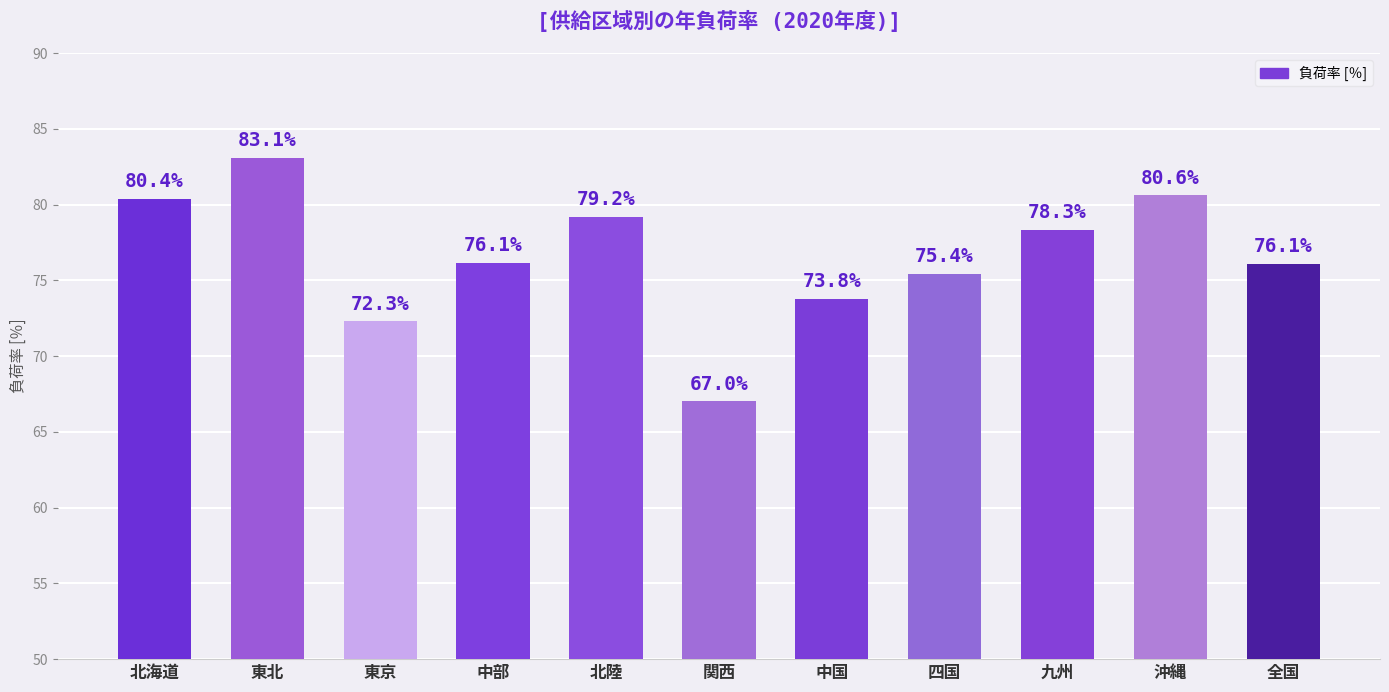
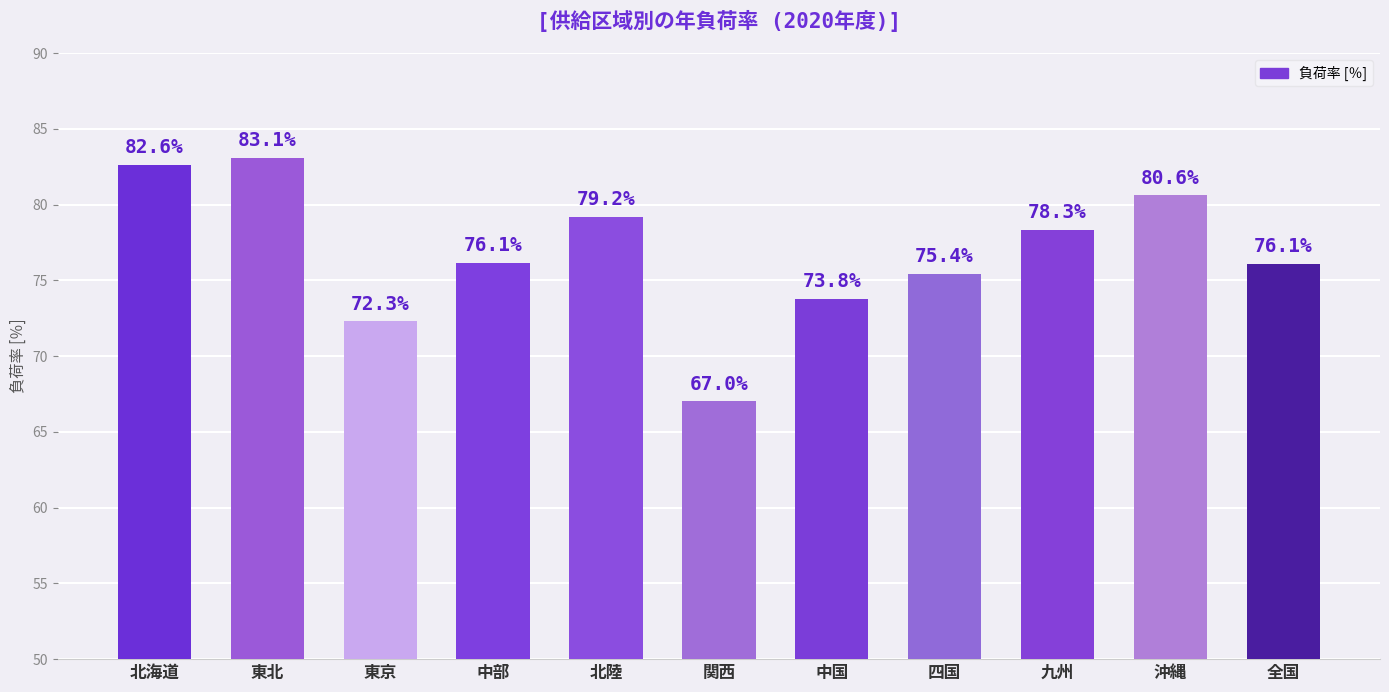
北海道: 80.4% -> 82.6%
